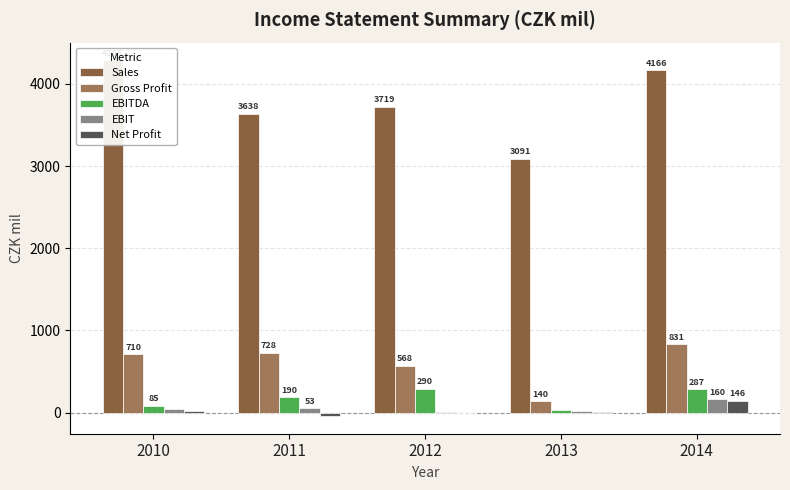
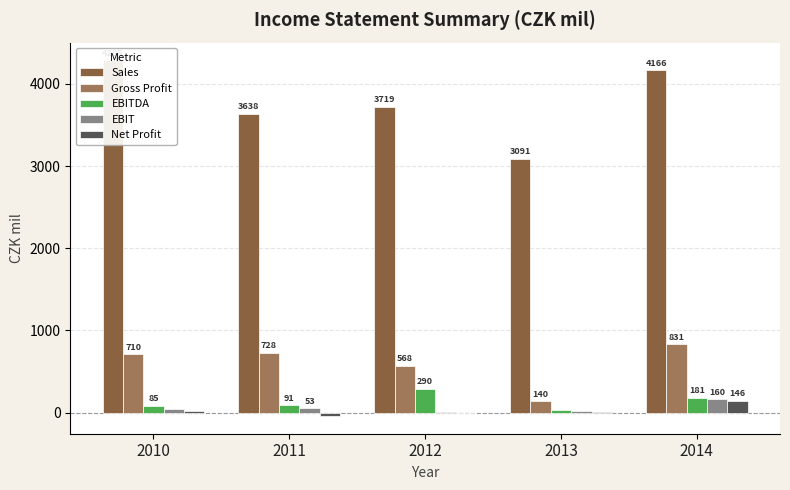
EBITDA, 2011: 190 -> 91
EBITDA, 2014: 287 -> 181
